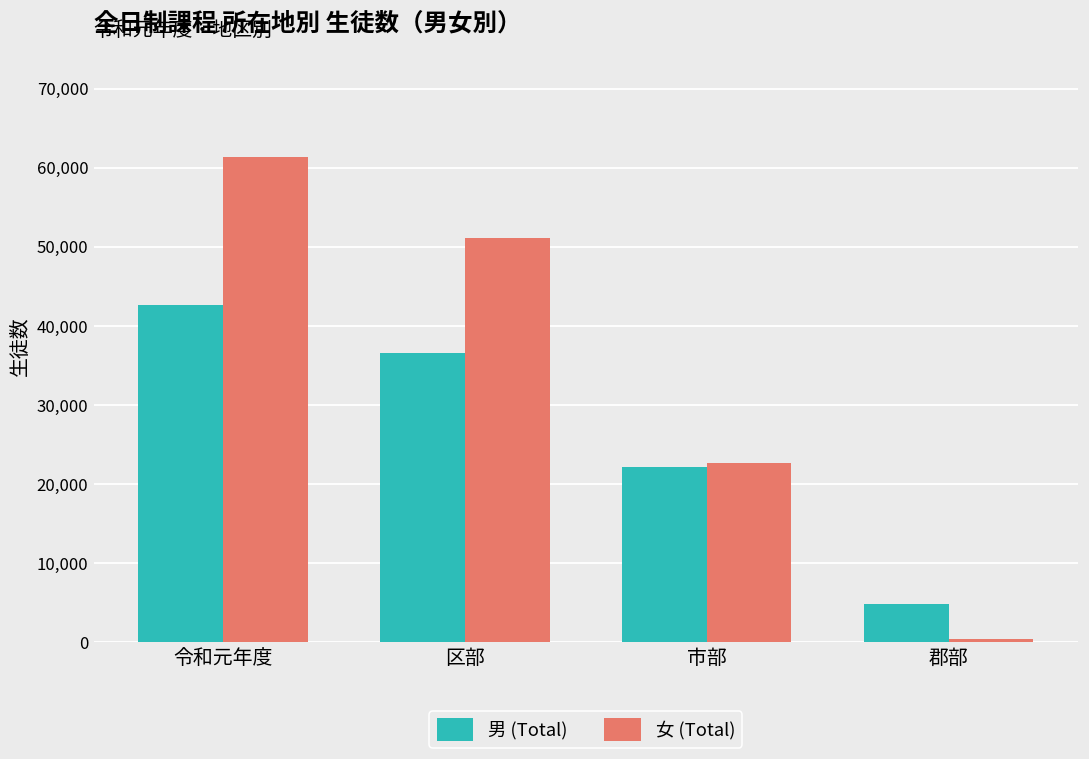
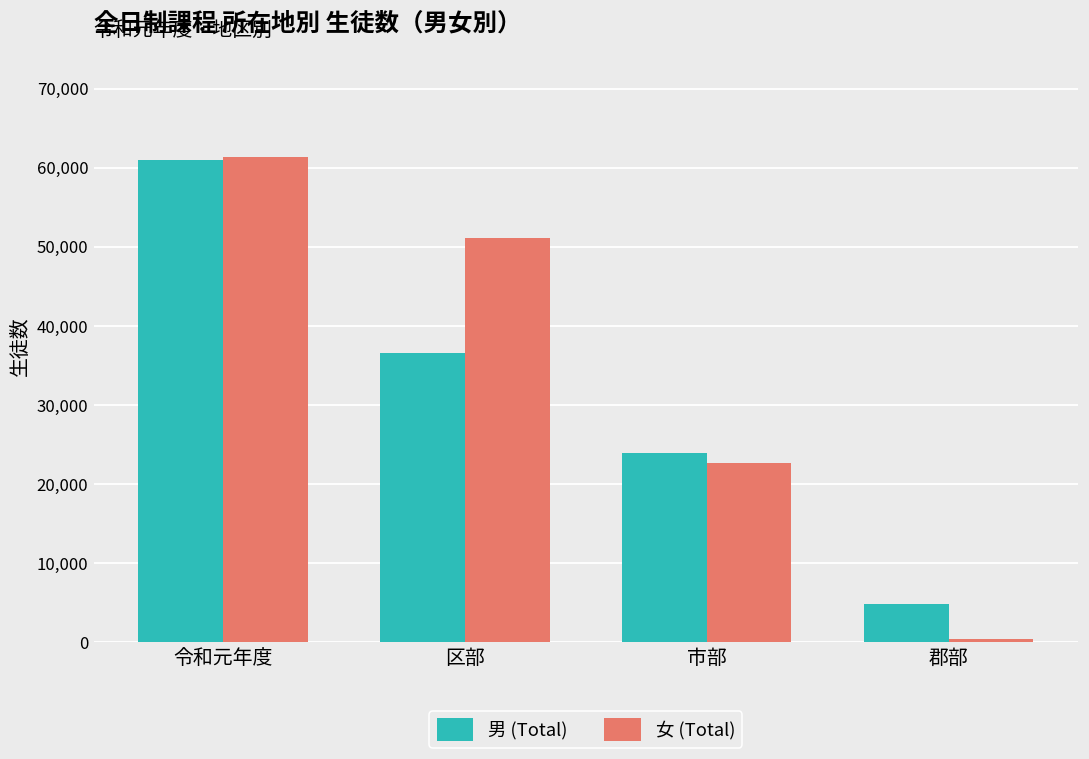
男 (Total), 令和元年度: 43,000 -> 61,000
男 (Total), 市部: 22,000 -> 24,000
